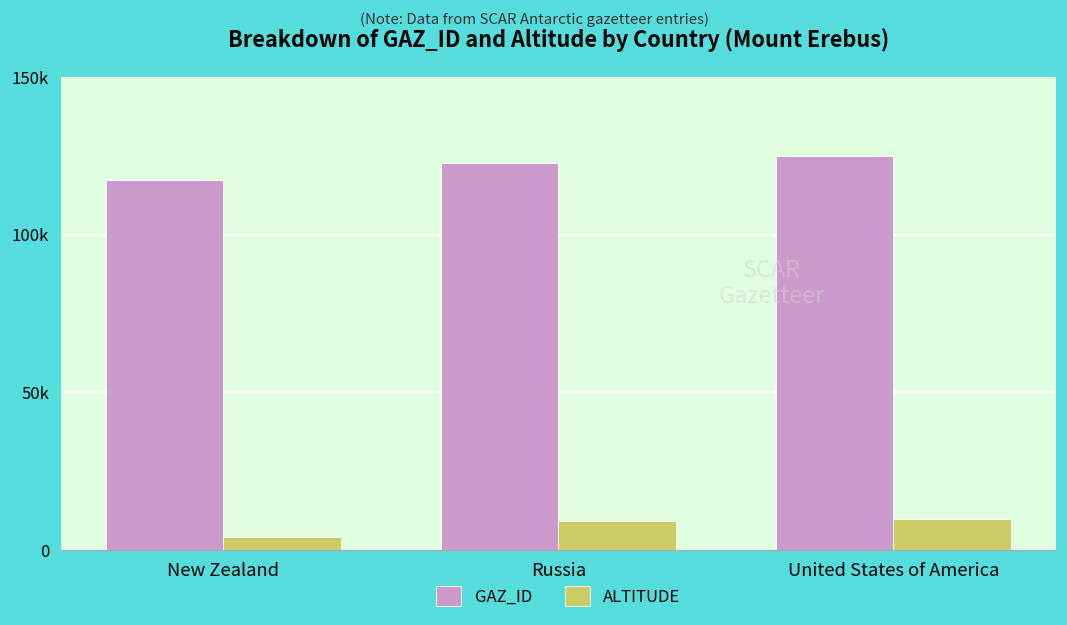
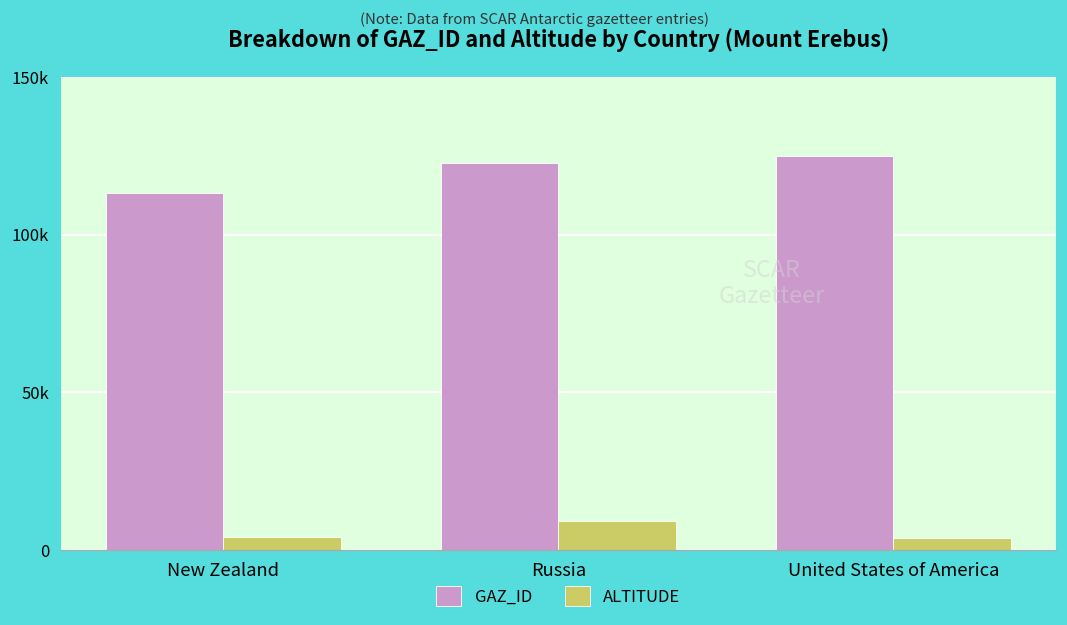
GAZ_ID, New Zealand: 117000 -> 113000
ALTITUDE, United States of America: 10000 -> 4000
